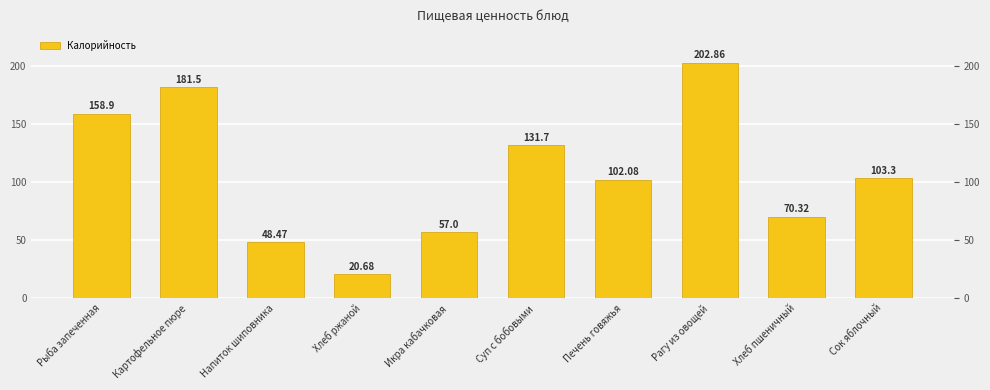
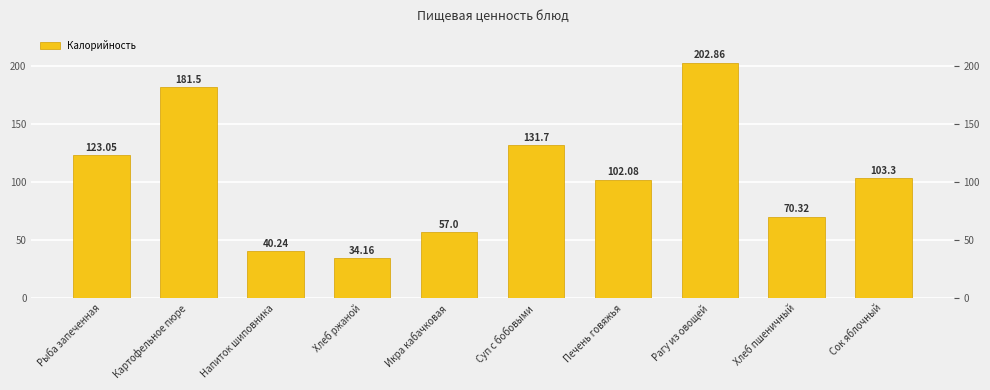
Рыба запеченная: 158.9 -> 123.05
Напиток шиповника: 48.47 -> 40.24
Хлеб ржаной: 20.68 -> 34.16
